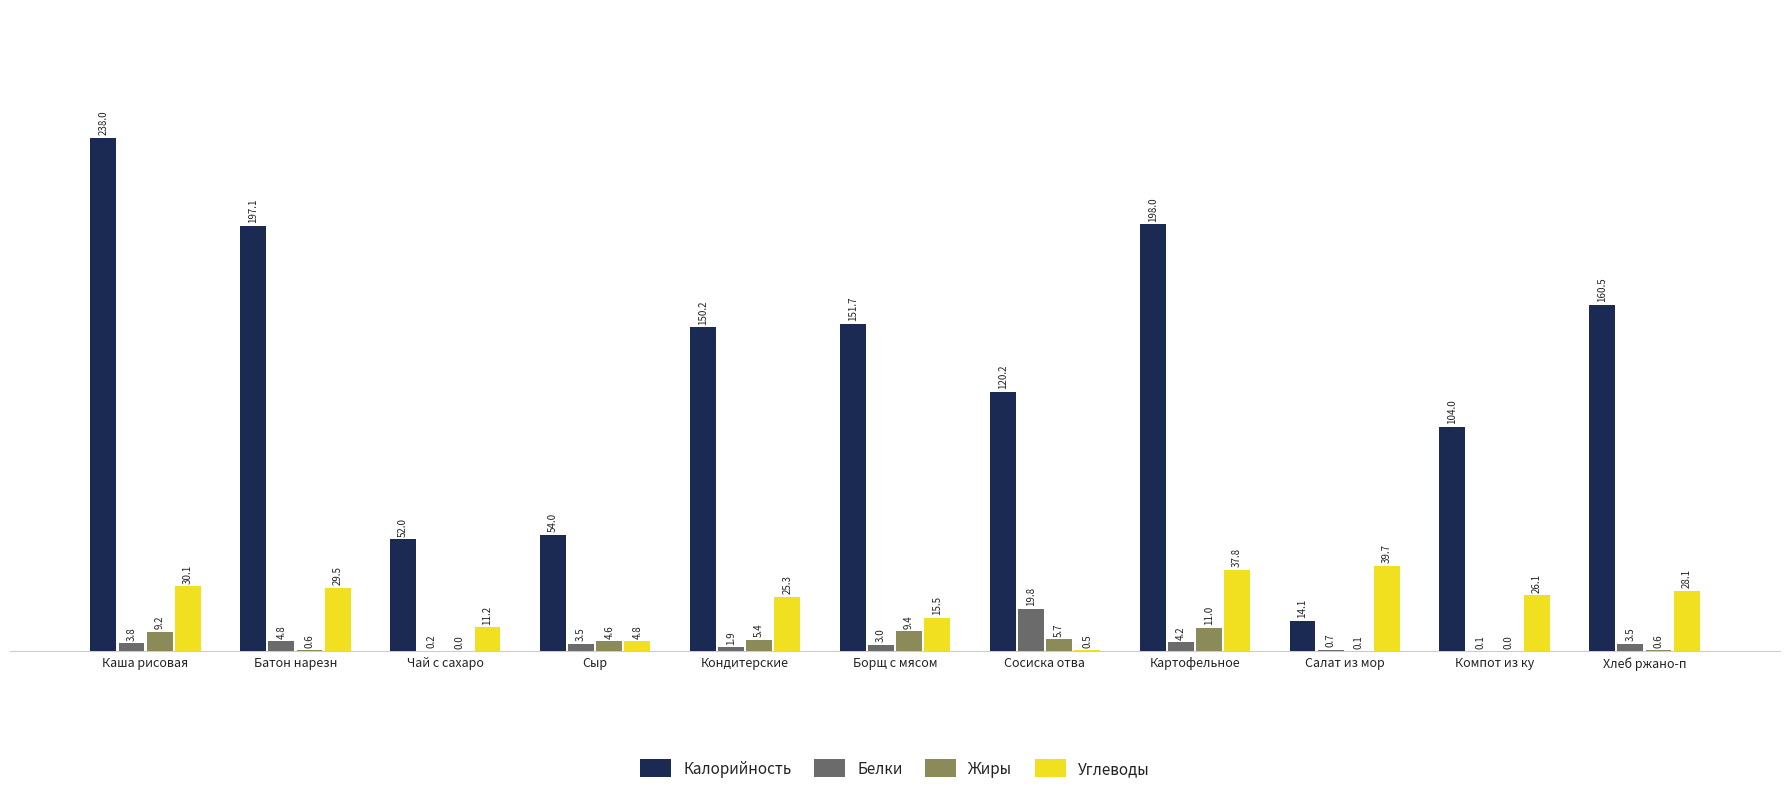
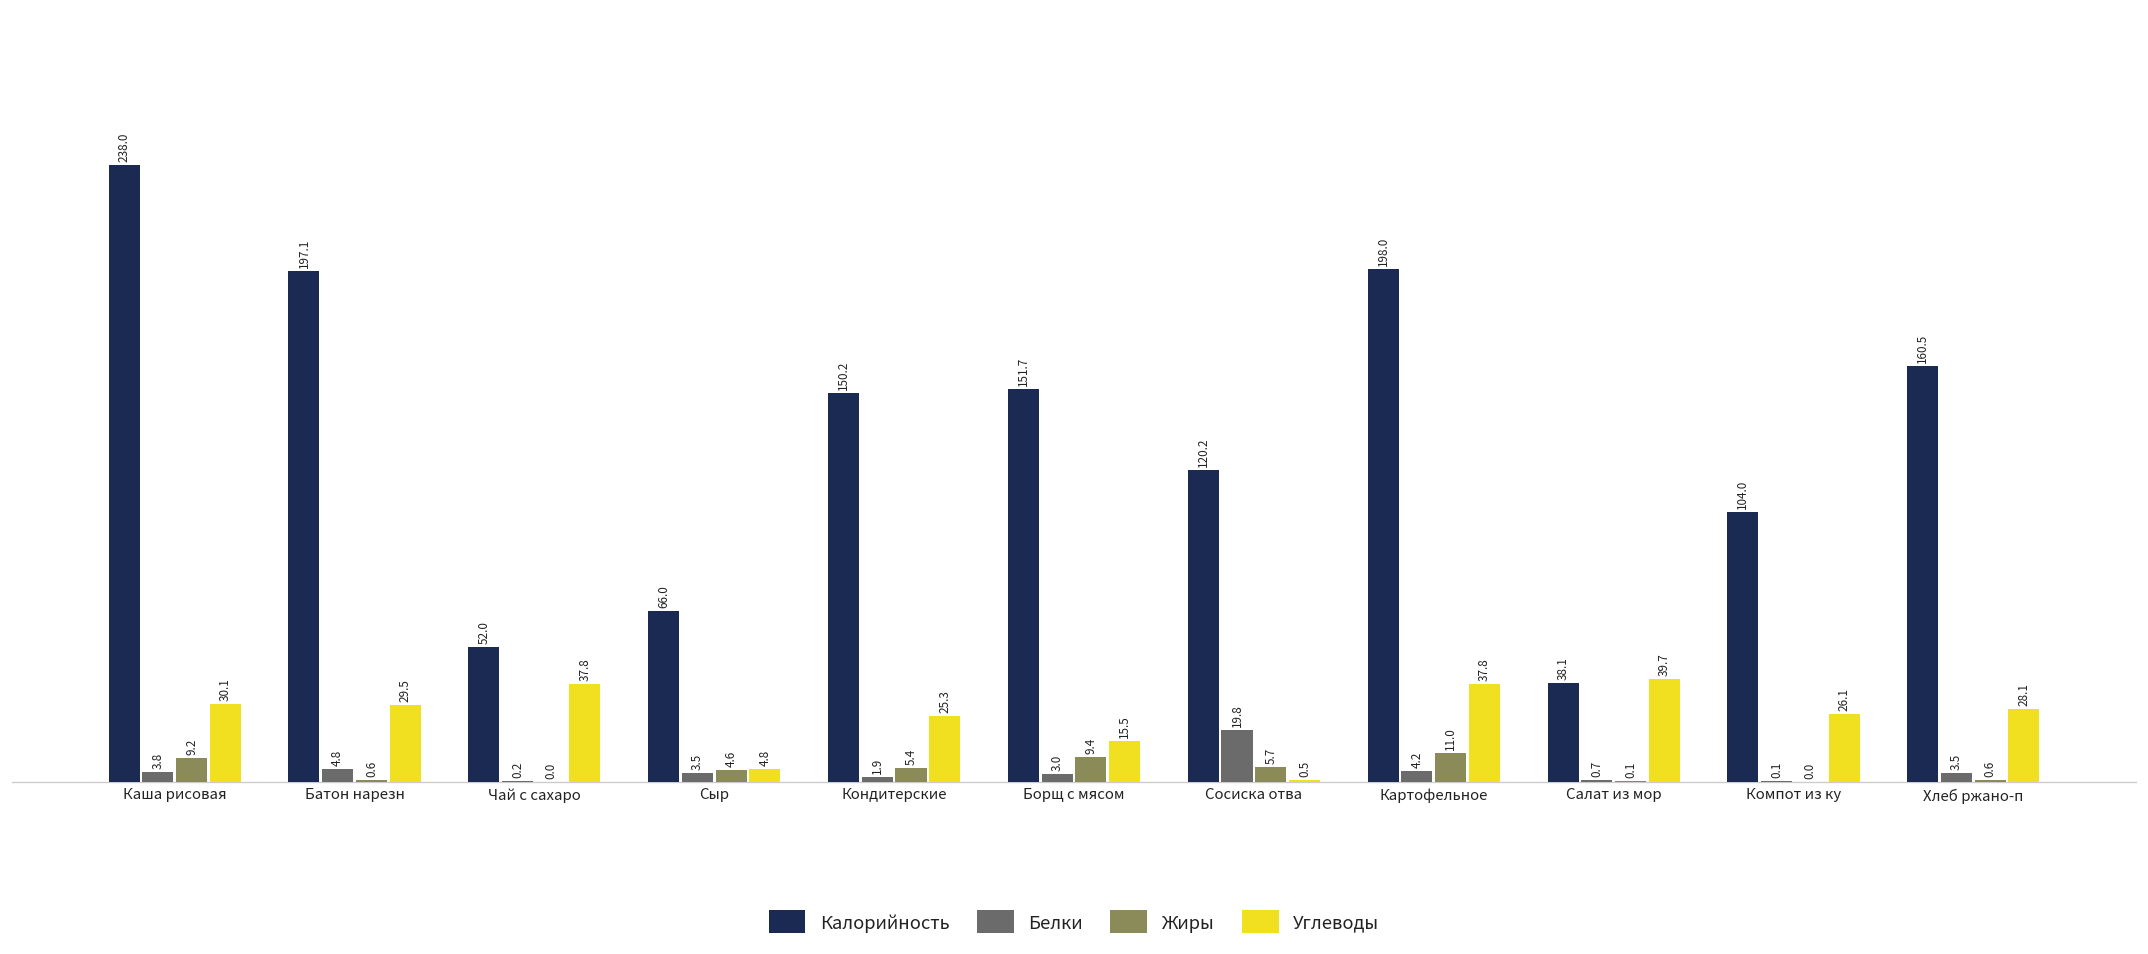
Углеводы, Чай с сахаро: 11.2 -> 37.8
Калорийность, Сыр: 54.0 -> 66.0
Калорийность, Салат из мор: 14.1 -> 38.1
